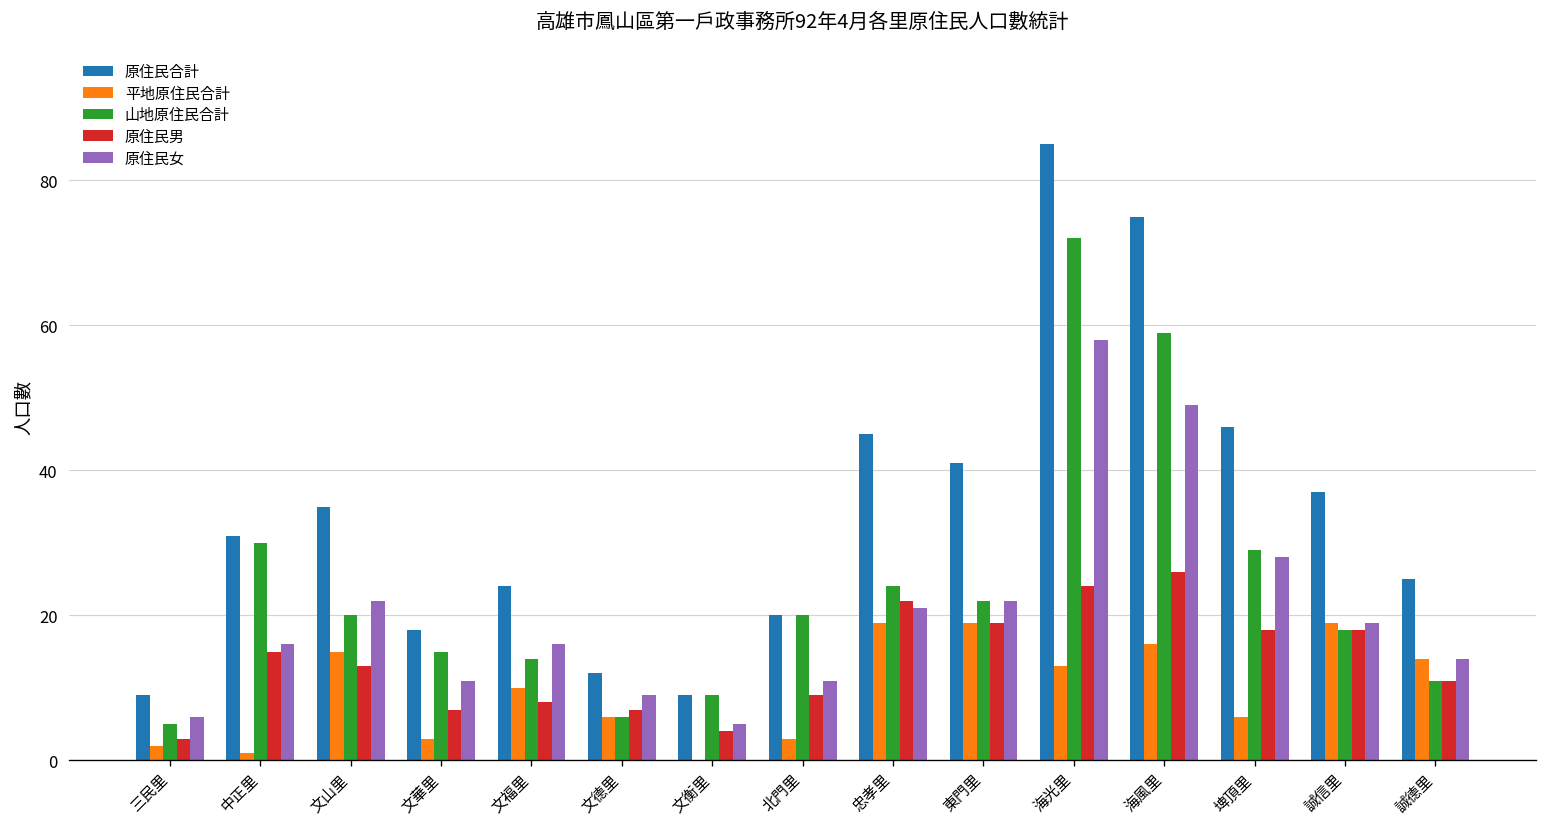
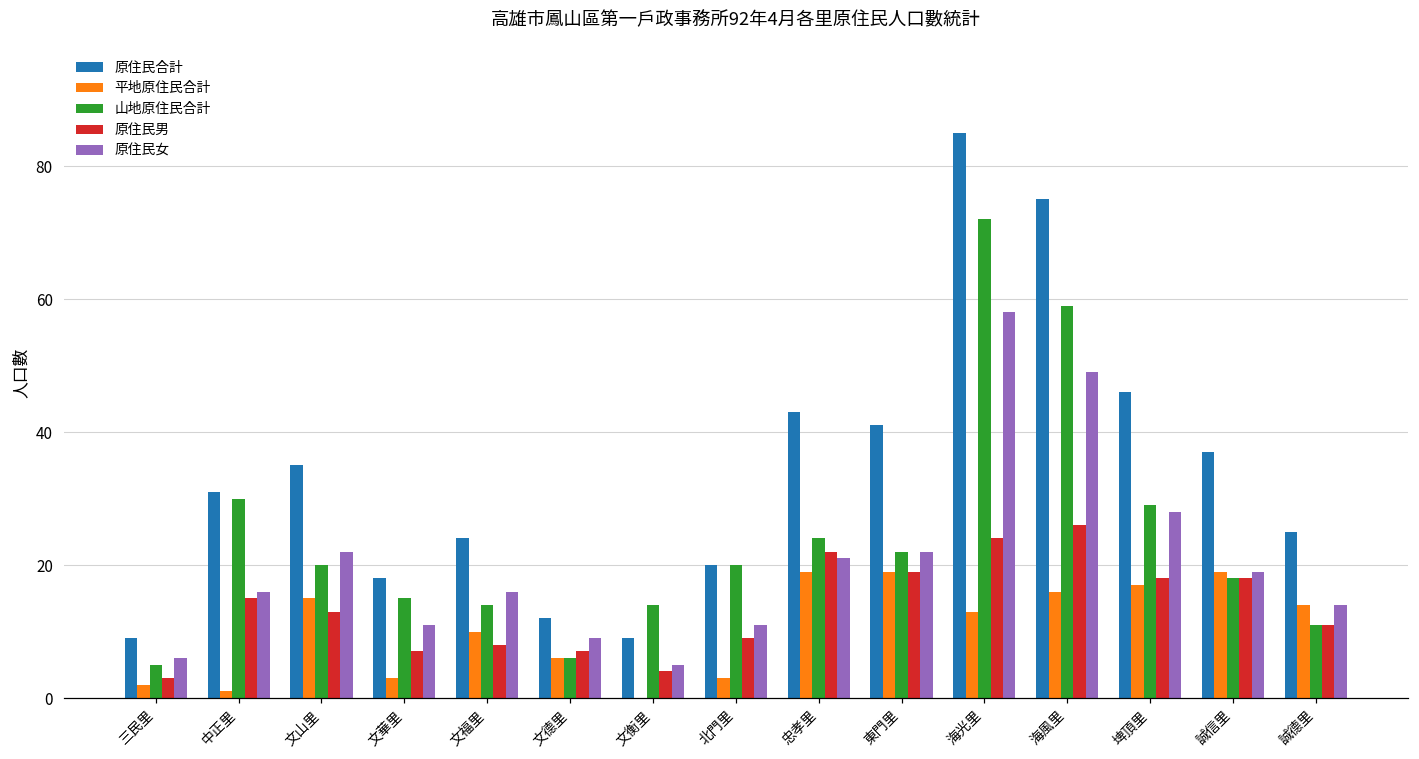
山地原住民合計, 文衡里: 9 -> 14
原住民合計, 忠孝里: 45 -> 43
平地原住民合計, 埤頂里: 6 -> 17
